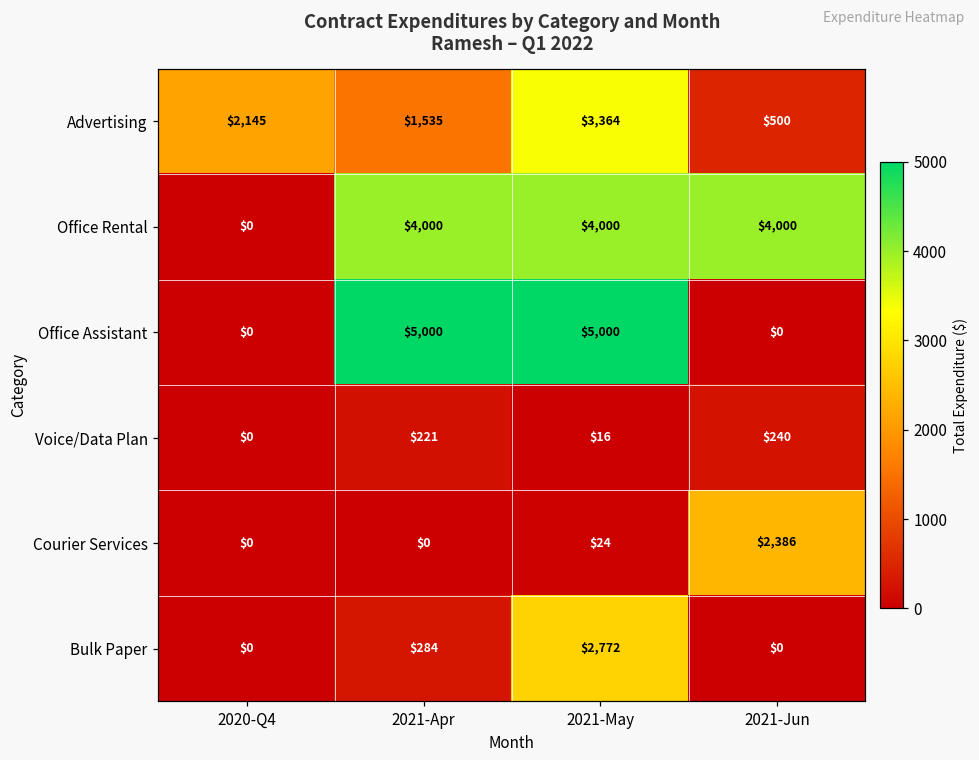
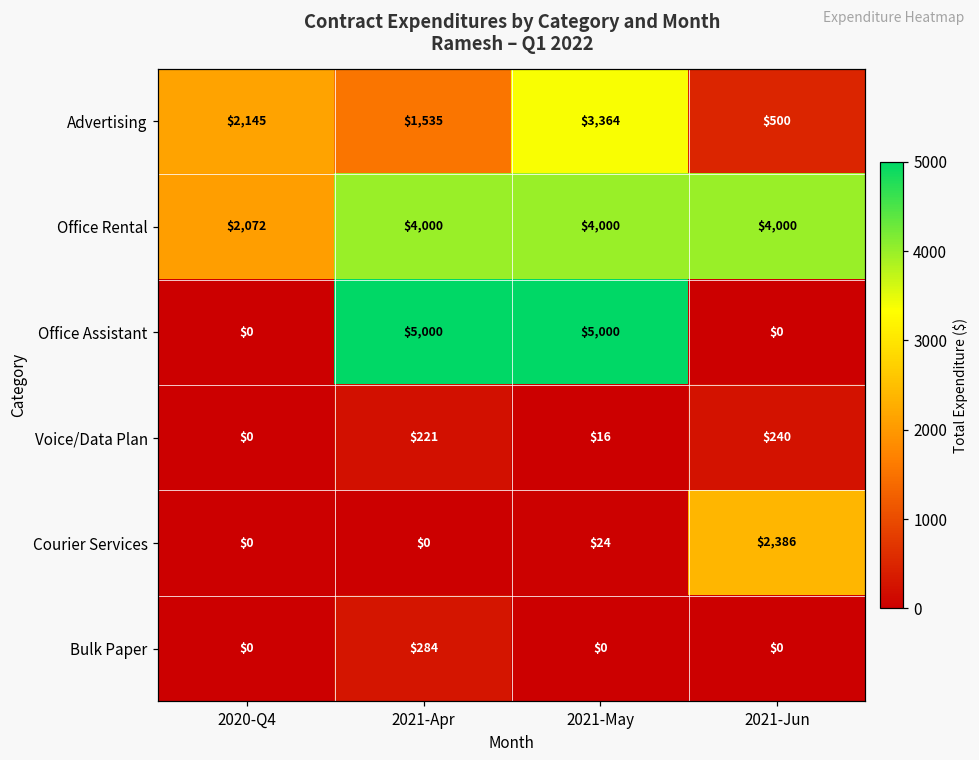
Office Rental, 2020-Q4: $0 -> $2,072
Bulk Paper, 2021-May: $2,772 -> $0
